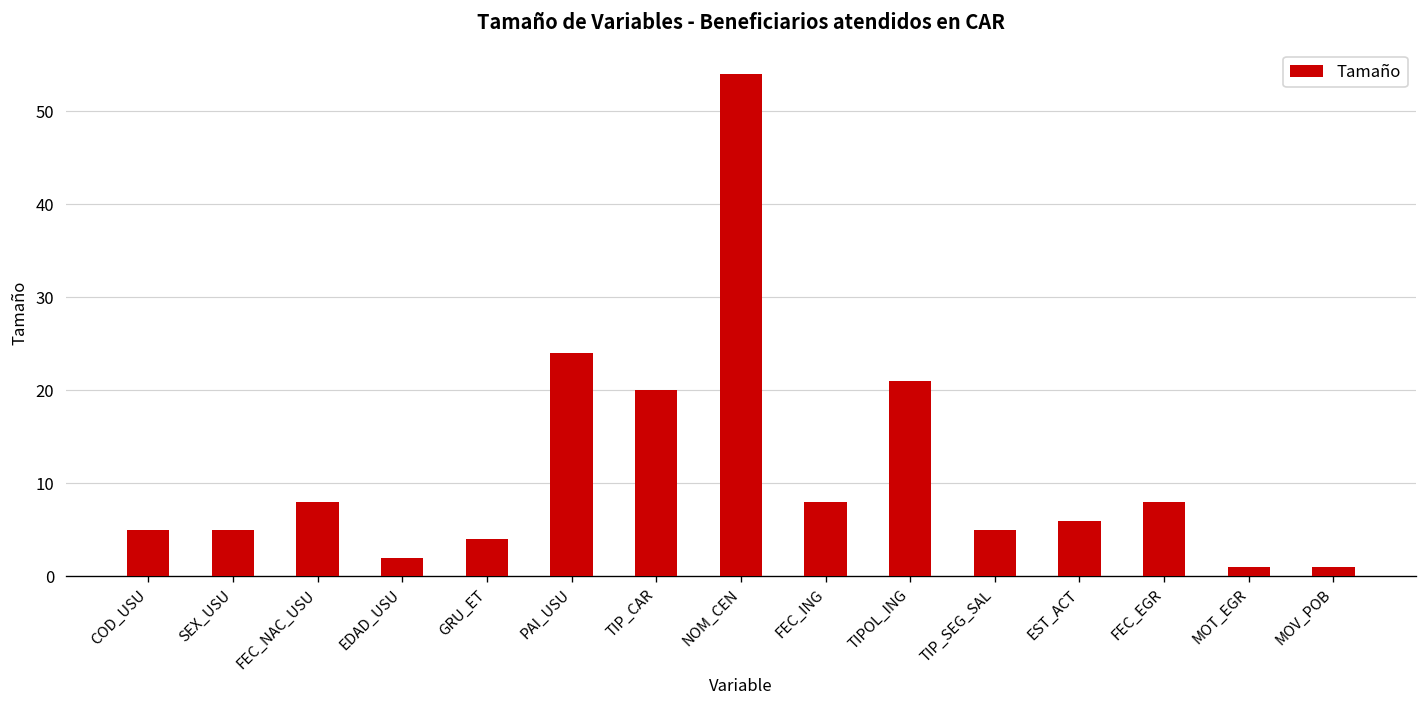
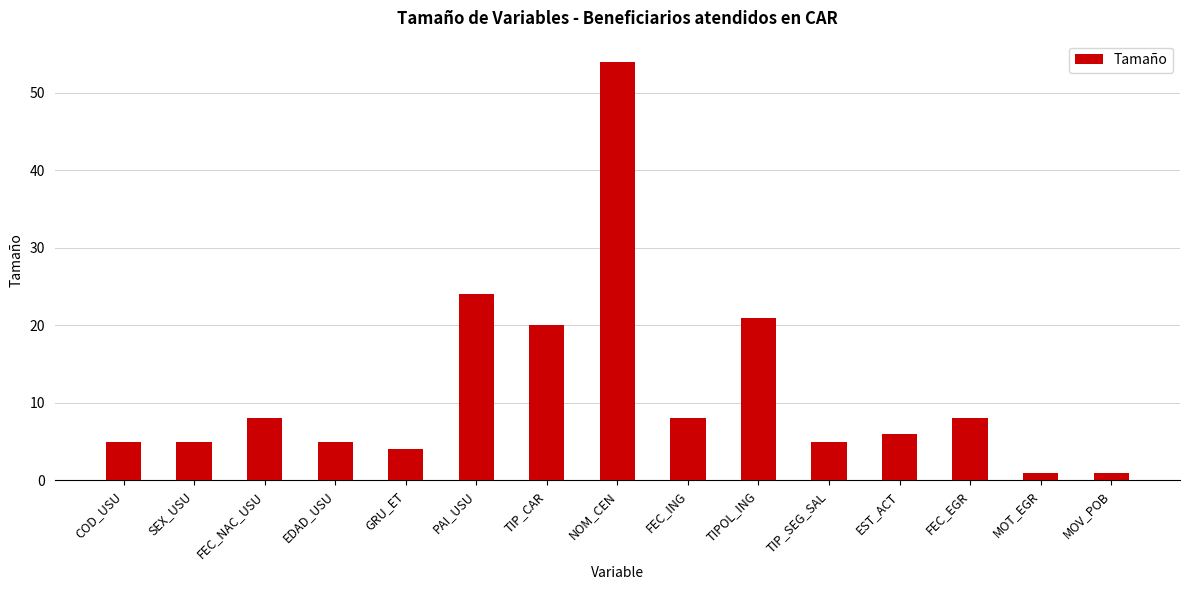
EDAD_USU: 2 -> 5
